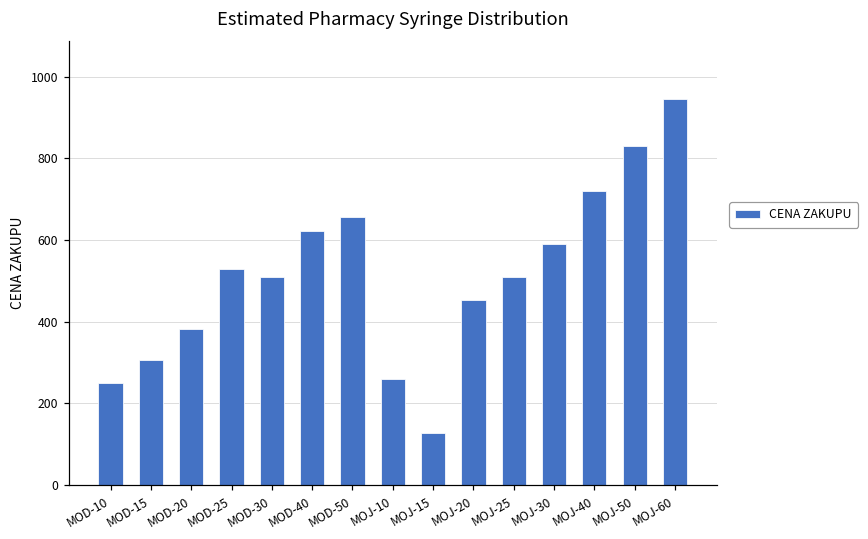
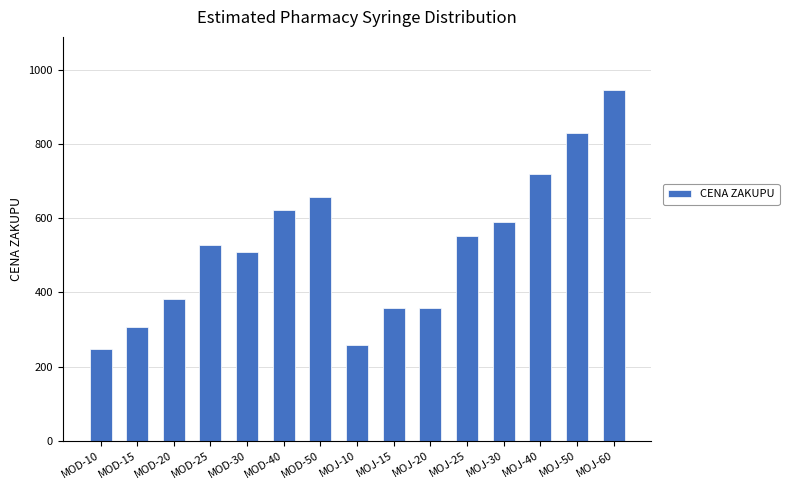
MOJ-15: 130 -> 360
MOJ-20: 450 -> 360
MOJ-25: 510 -> 550
